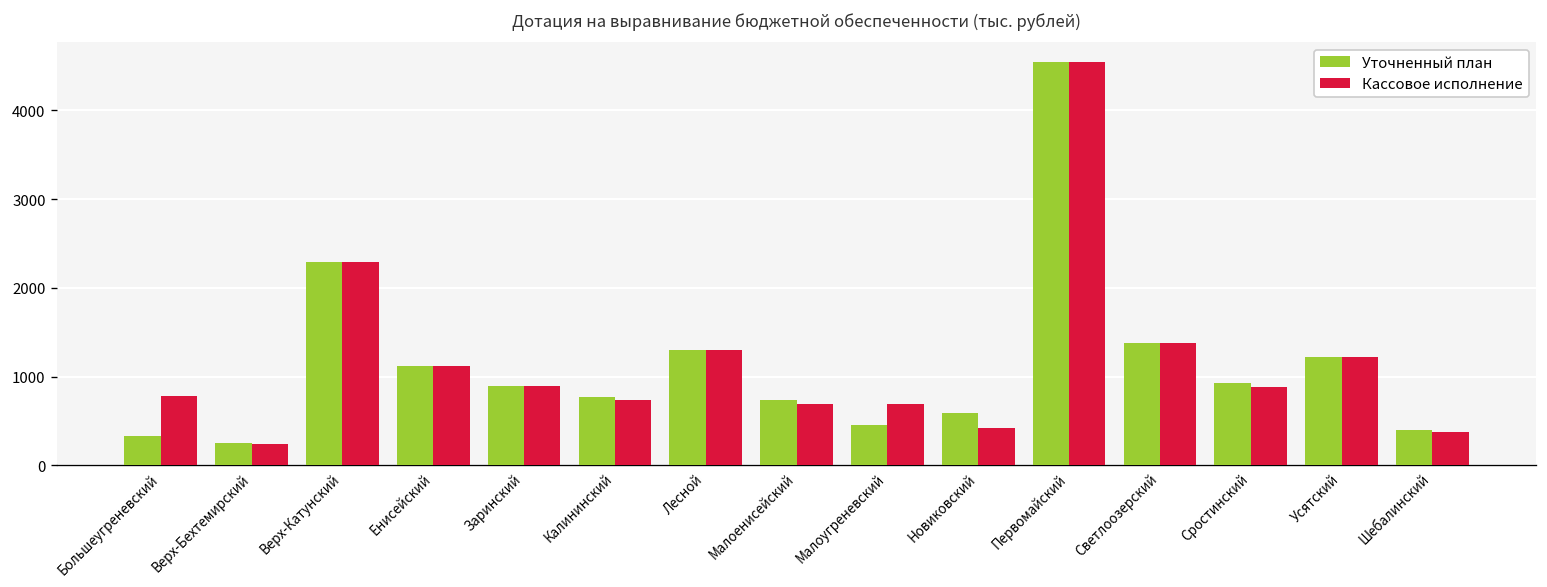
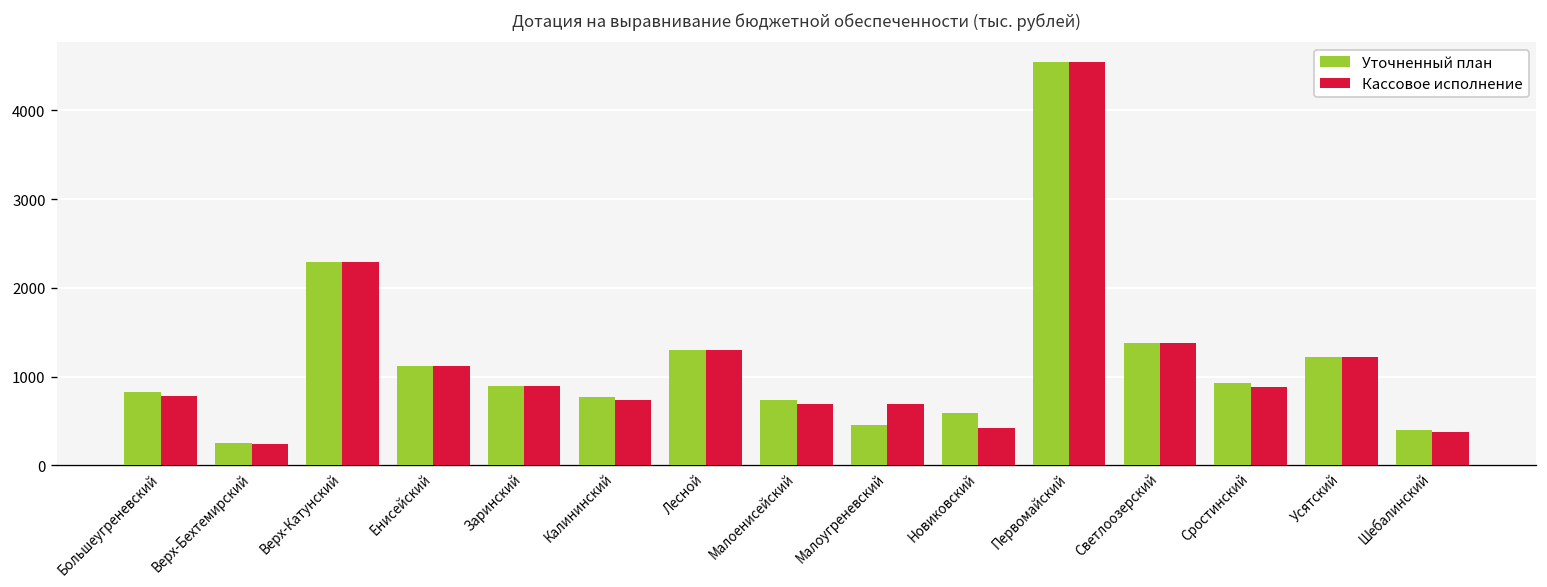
Уточненный план, Большеугреневский: 300 -> 800
